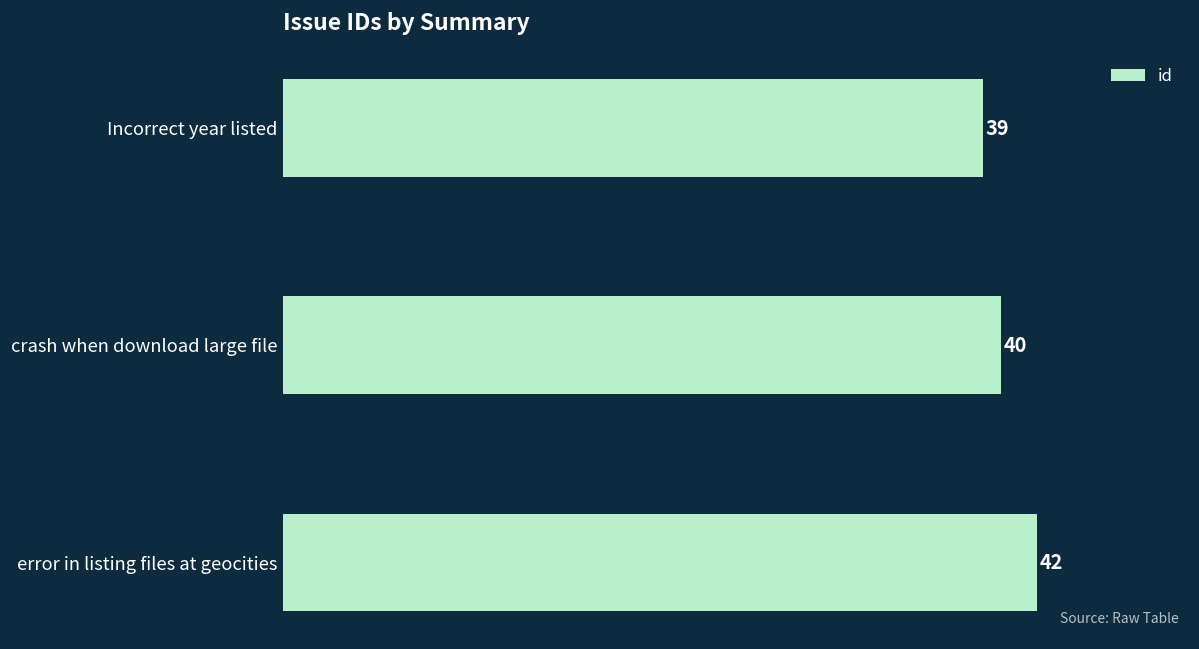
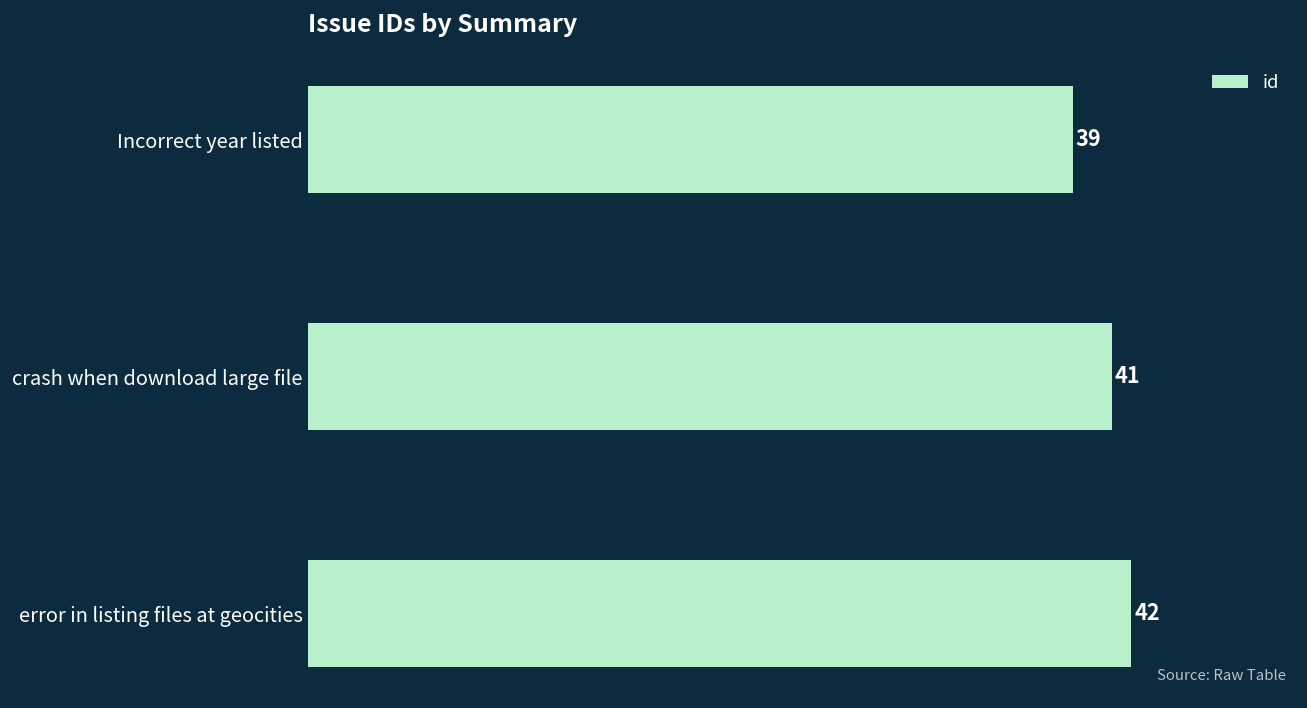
crash when download large file: 40 -> 41
